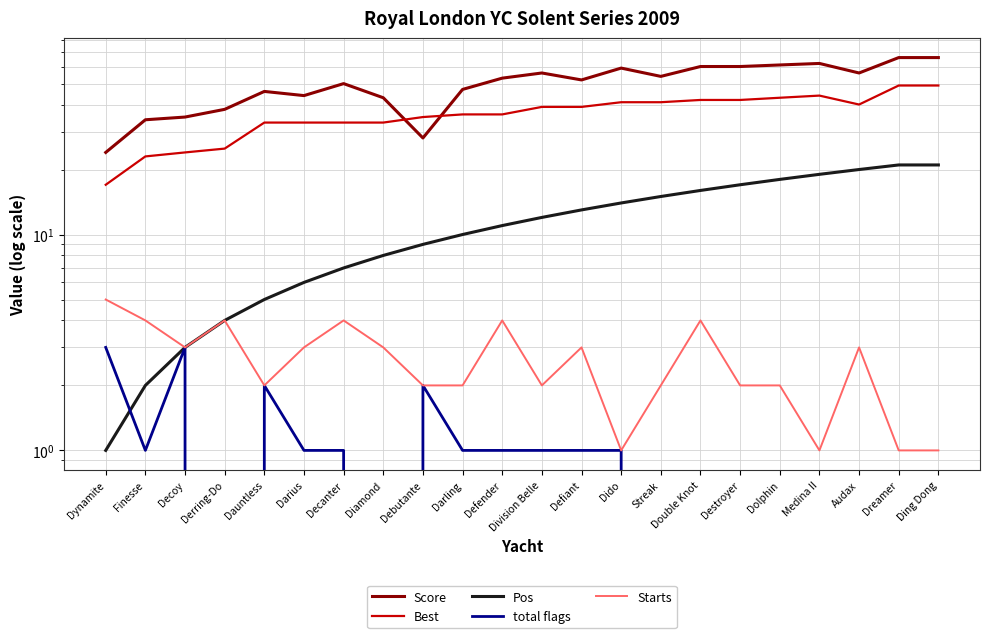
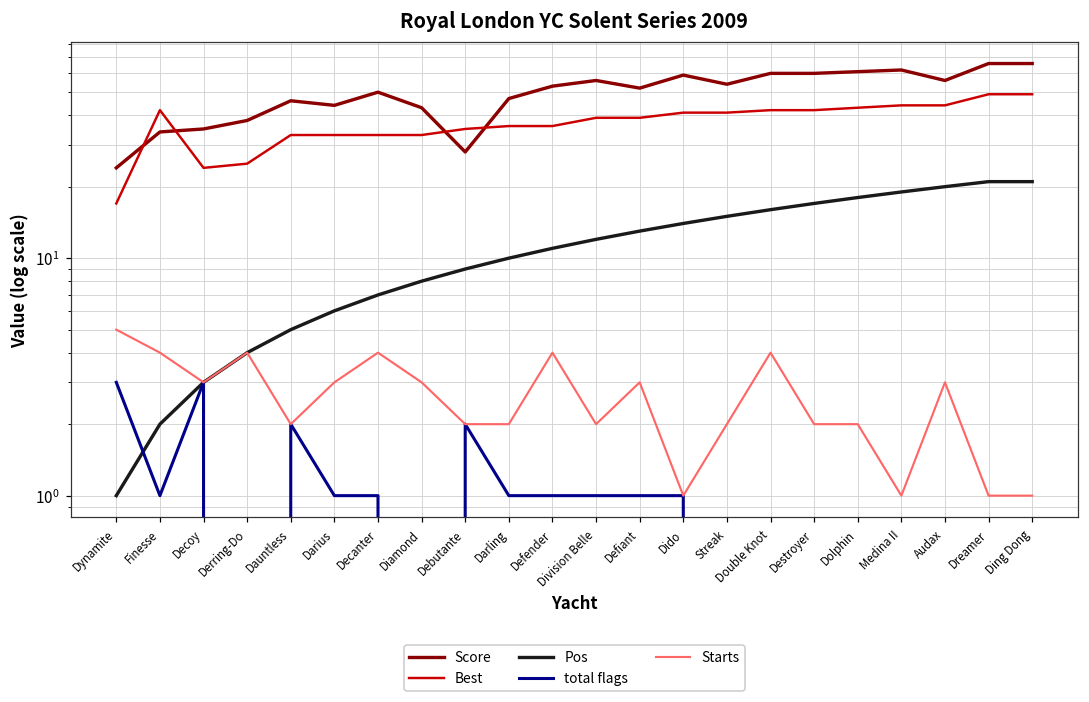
Best, Finesse: 23 -> 42
Best, Audax: 40 -> 44
